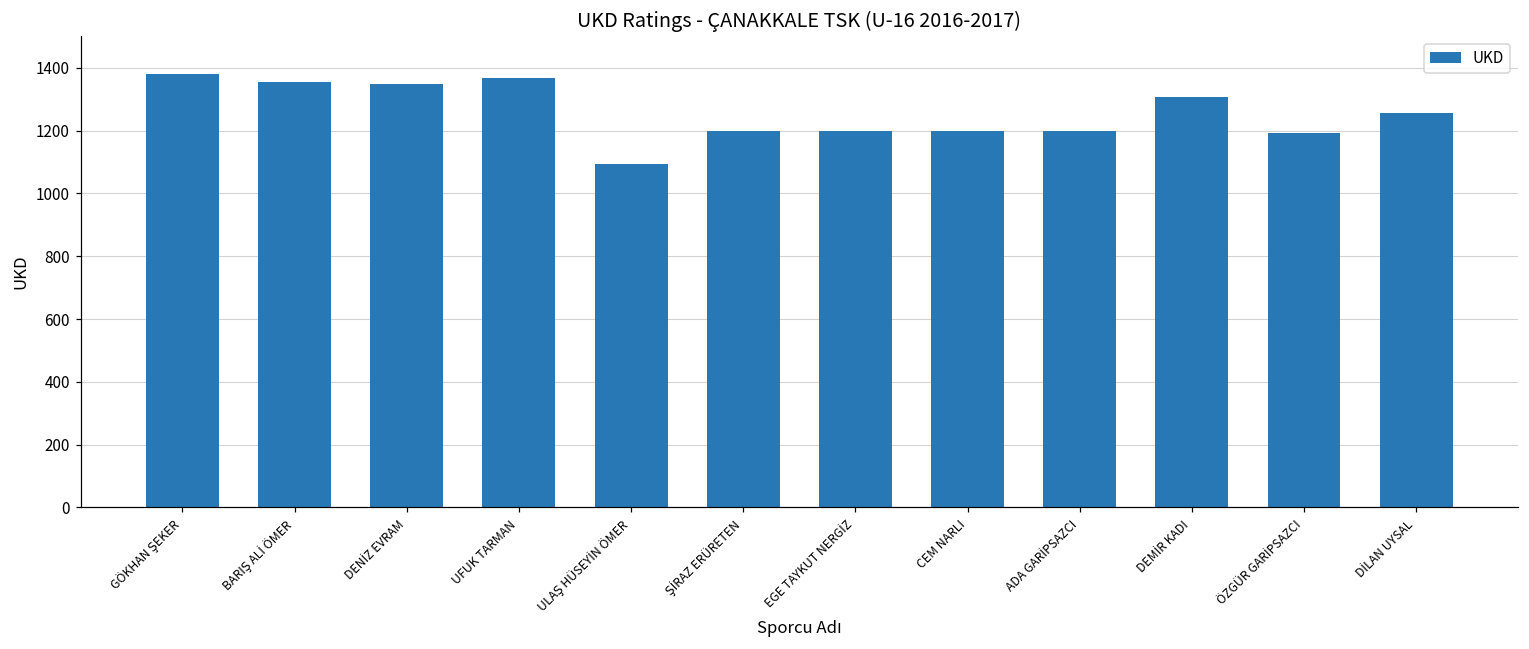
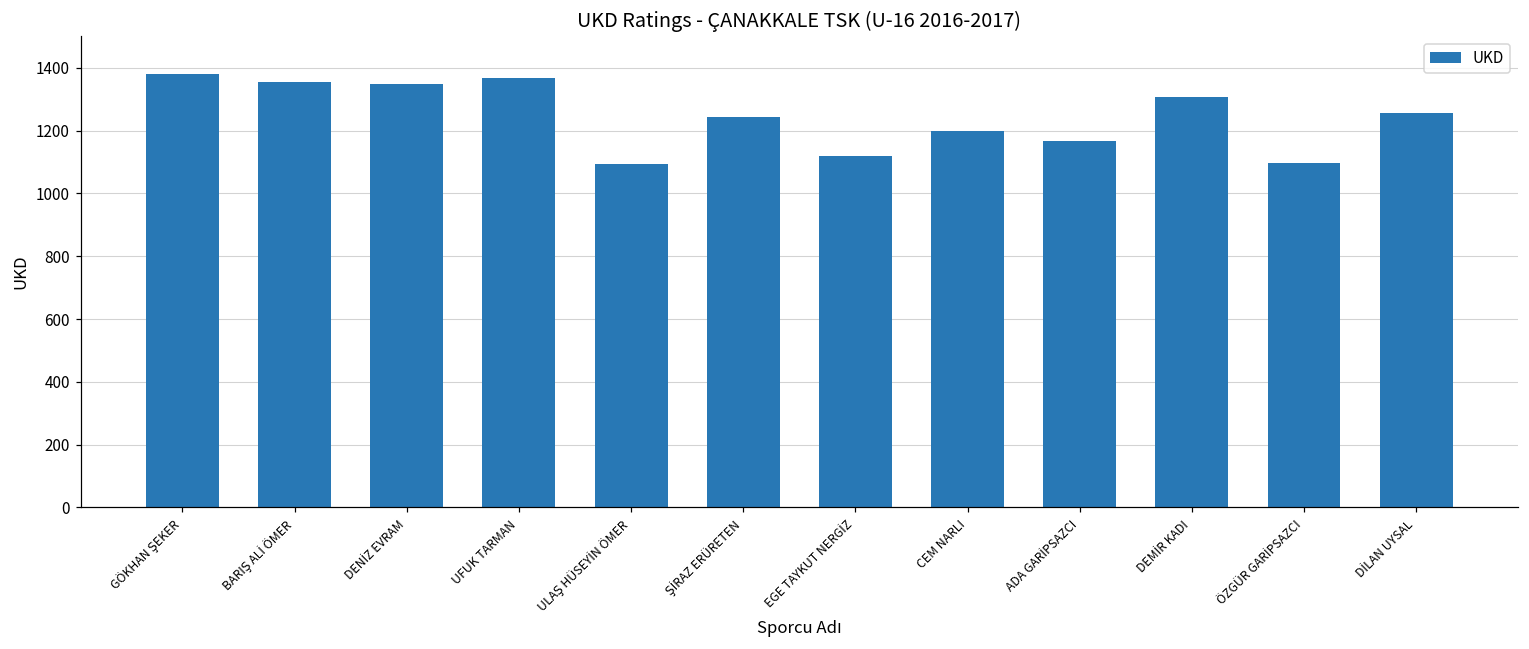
ŞİRAZ ERÜRETEN: 1200 -> 1240
EGE TAYKUT NERGİZ: 1200 -> 1120
ADA GARİPSAZCI: 1200 -> 1170
ÖZGÜR GARİPSAZCI: 1190 -> 1100
